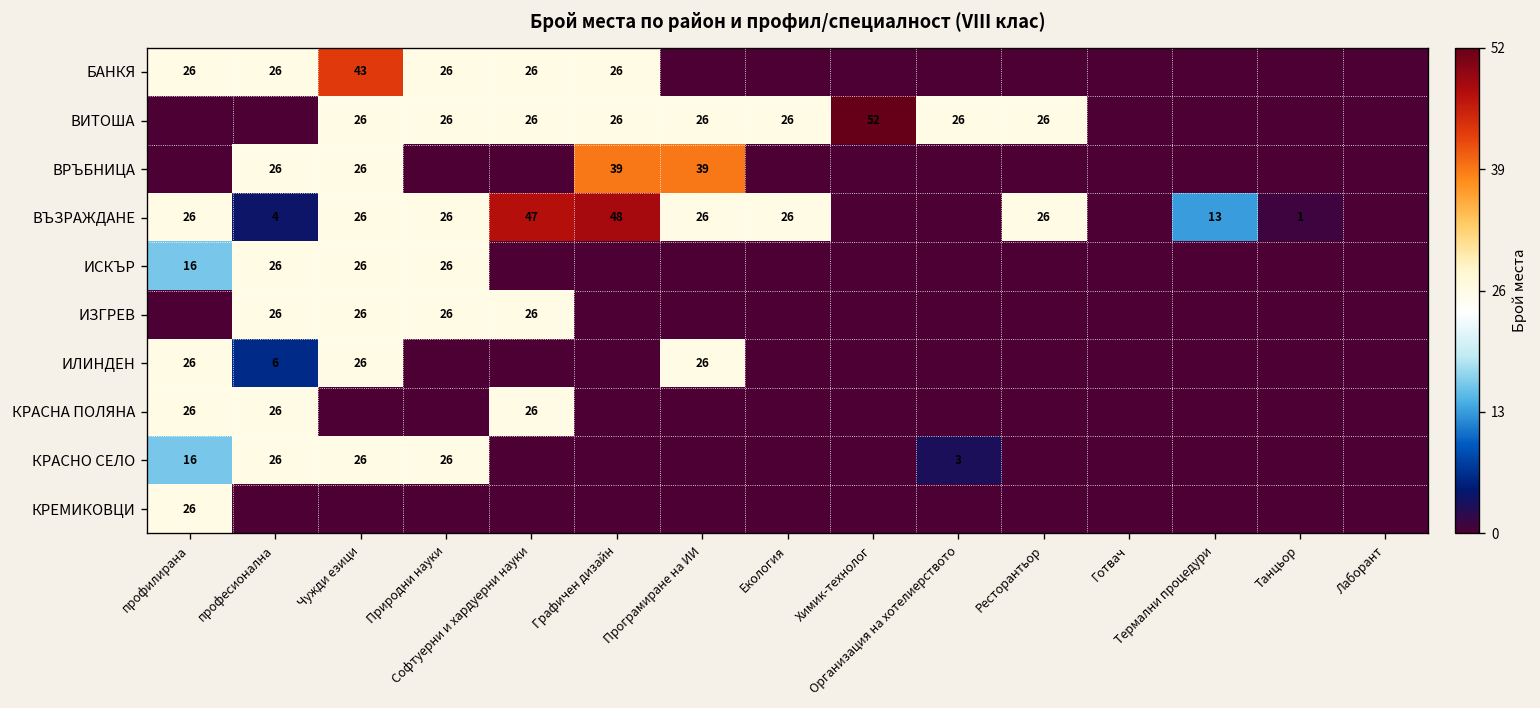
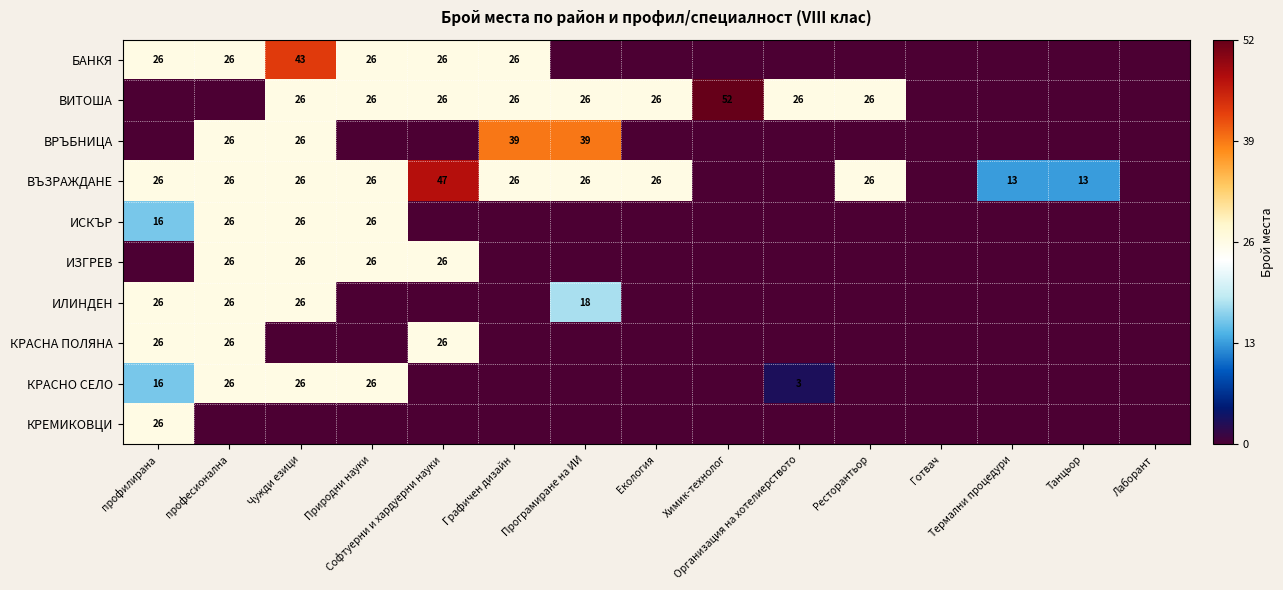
ВЪЗРАЖДАНЕ, професионална: 4 -> 26
ВЪЗРАЖДАНЕ, Графичен дизайн: 48 -> 26
ВЪЗРАЖДАНЕ, Танцьор: 1 -> 13
ИЛИНДЕН, професионална: 6 -> 26
ИЛИНДЕН, Програмиране на ИИ: 26 -> 18
